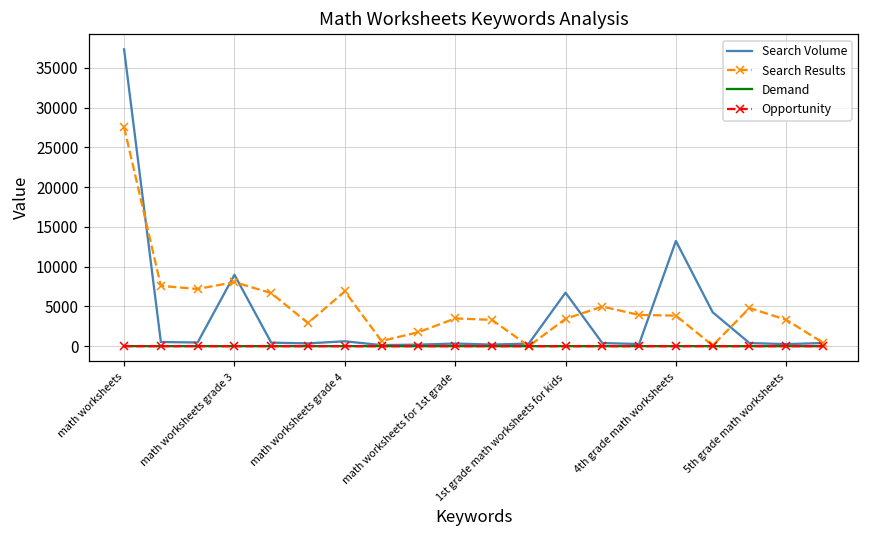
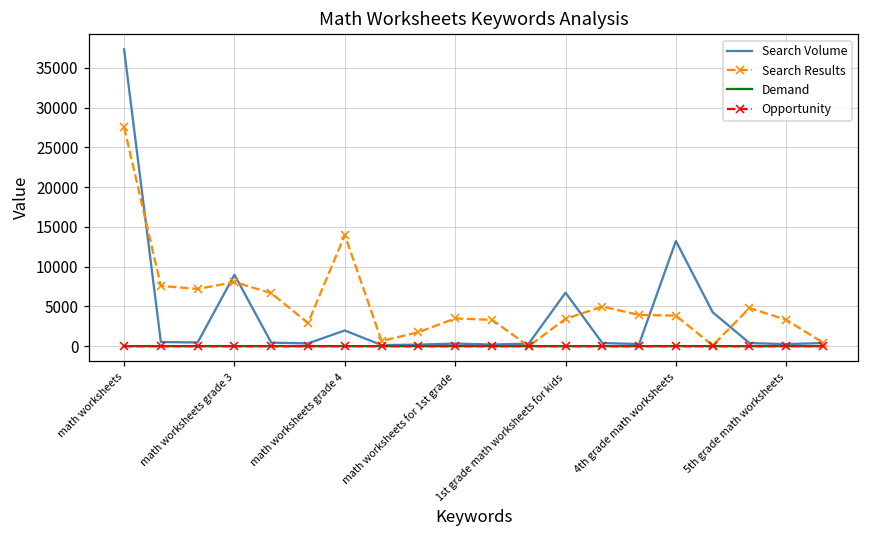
Search Volume, math worksheets grade 4: 1000 -> 2000
Search Results, math worksheets grade 4: 7000 -> 14000
